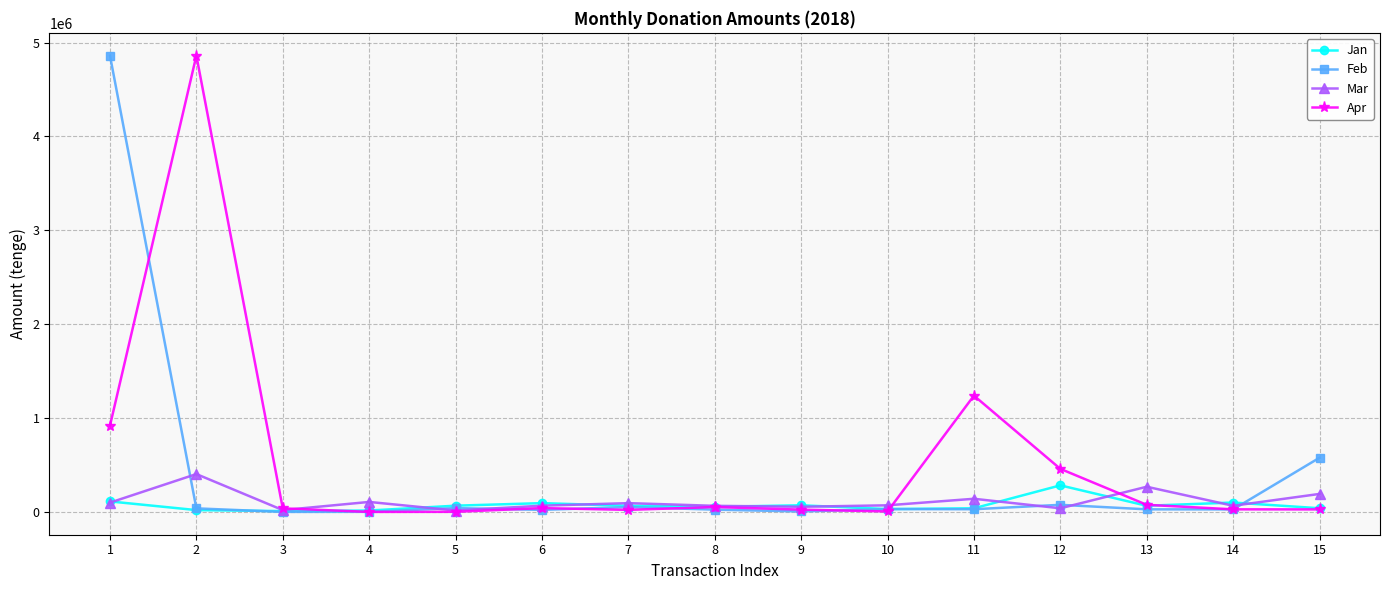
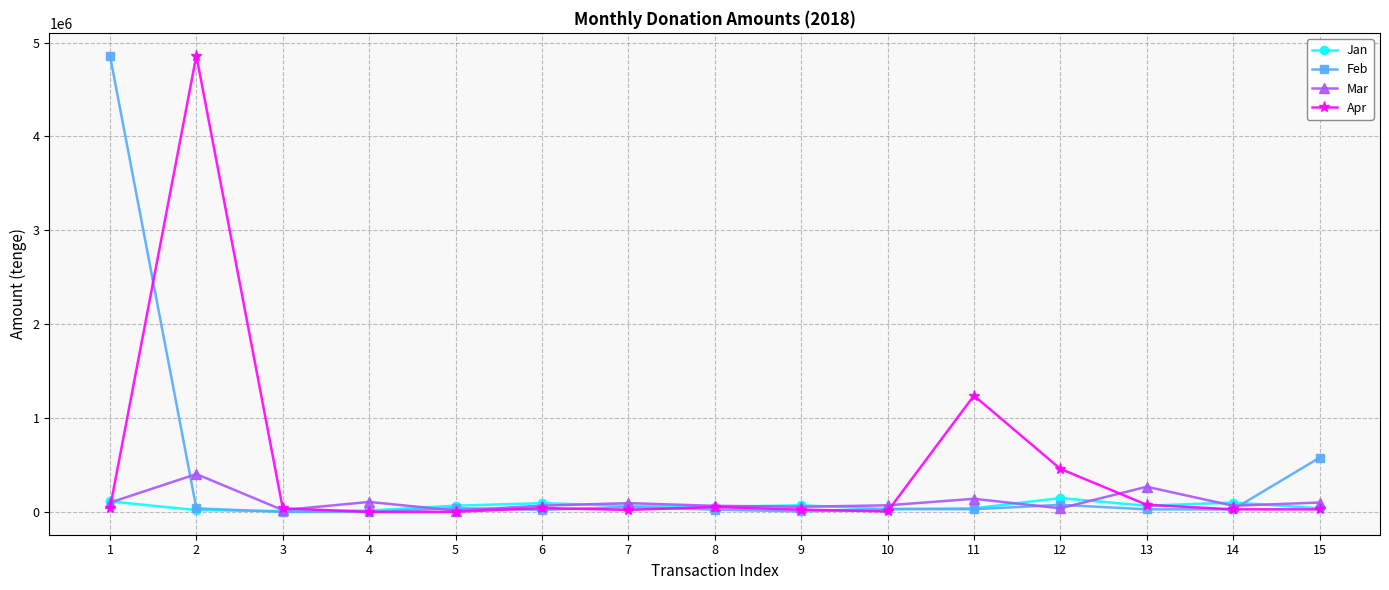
Apr, 1: 900000 -> 0
Jan, 12: 300000 -> 100000
Mar, 15: 200000 -> 100000
